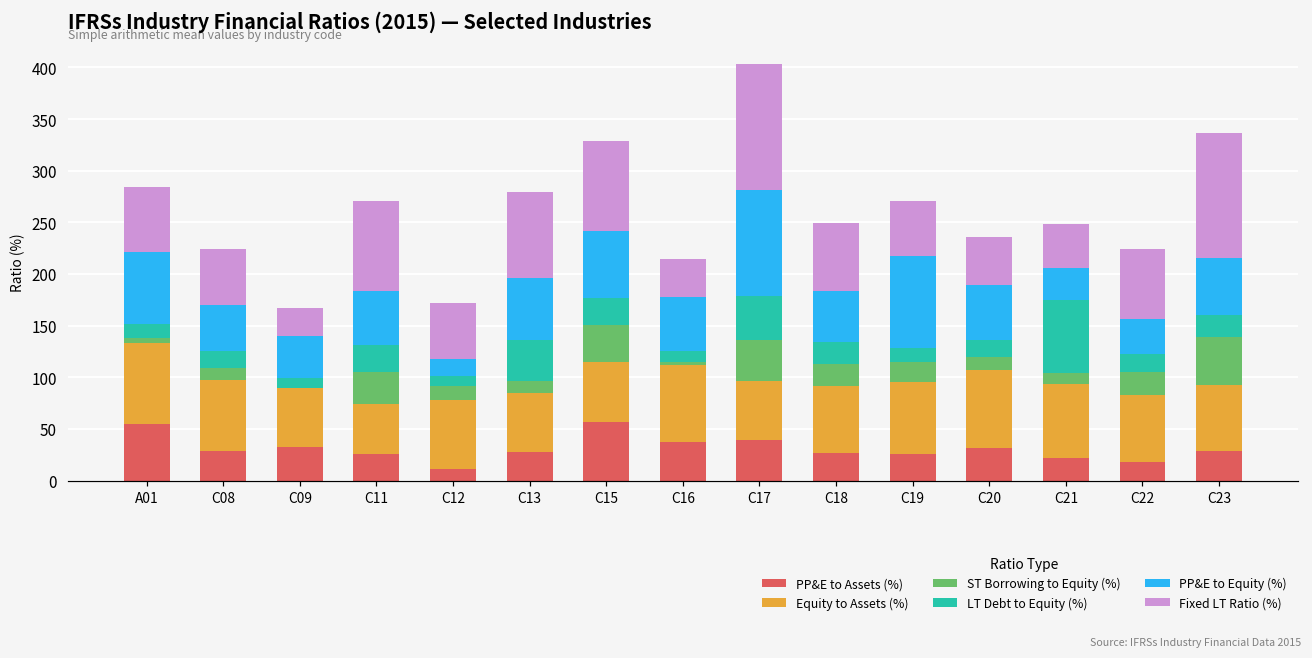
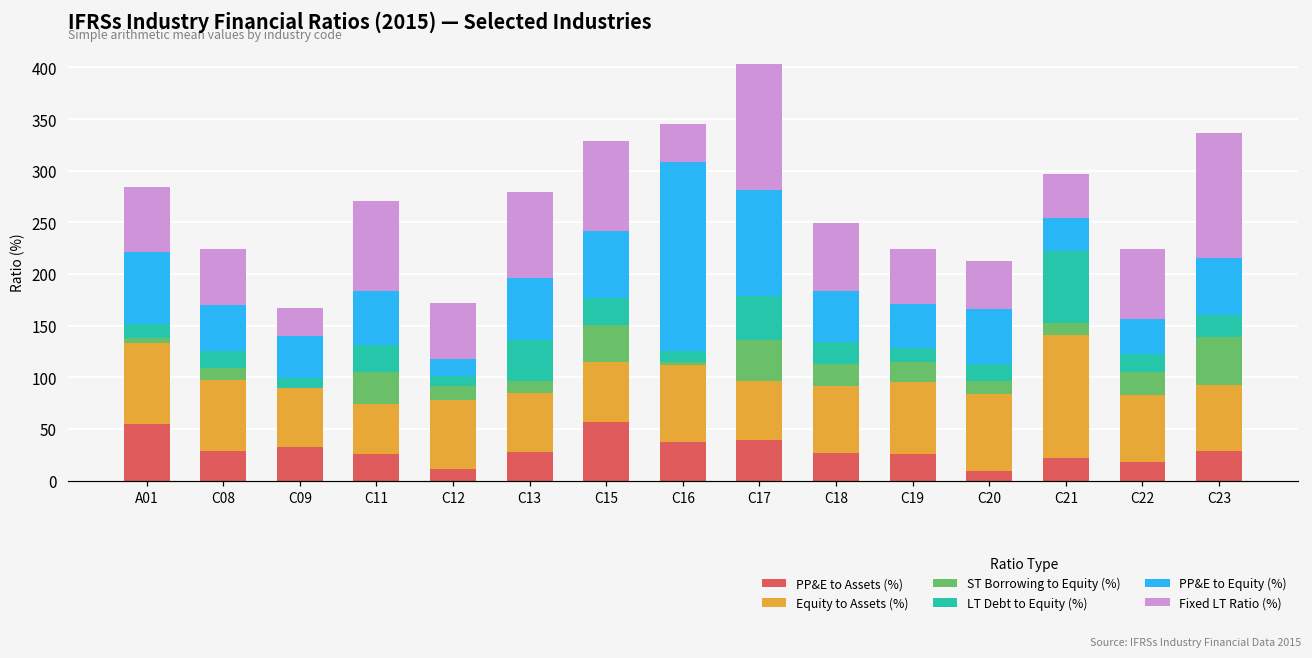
PP&E to Equity (%), C16: 50 -> 180
PP&E to Equity (%), C19: 90 -> 40
PP&E to Assets (%), C20: 30 -> 10
Equity to Assets (%), C21: 70 -> 120
